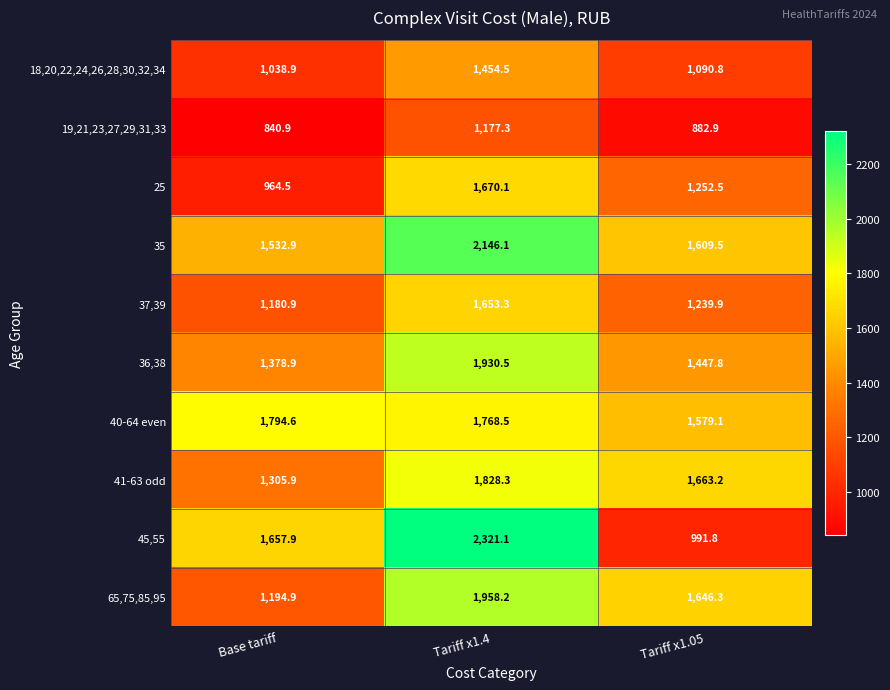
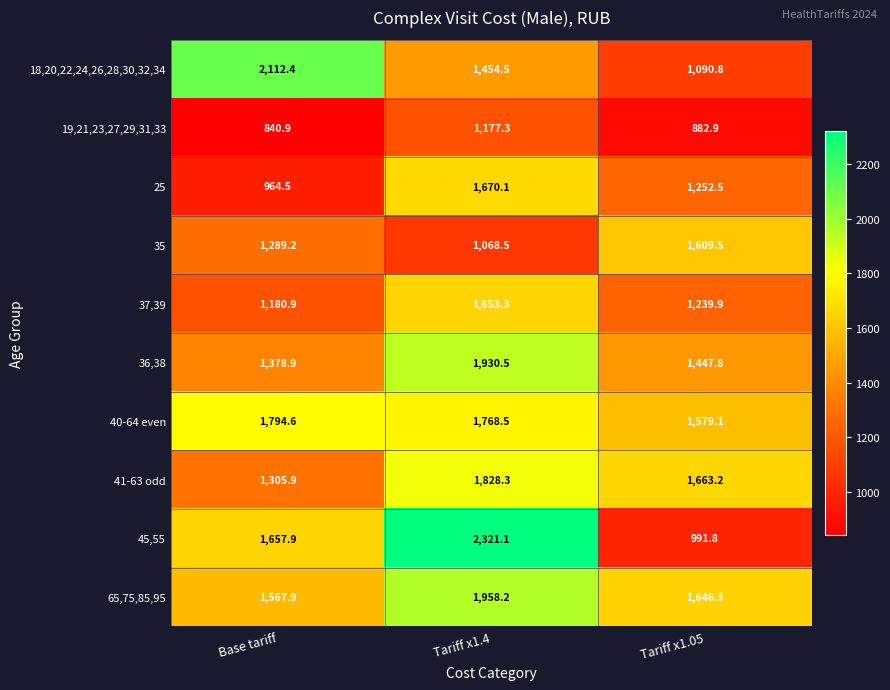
18,20,22,24,26,28,30,32,34, Base tariff: 1,038.9 -> 2,112.4
35, Base tariff: 1,532.9 -> 1,289.2
35, Tariff x1.4: 2,146.1 -> 1,068.5
65,75,85,95, Base tariff: 1,194.9 -> 1,567.9
